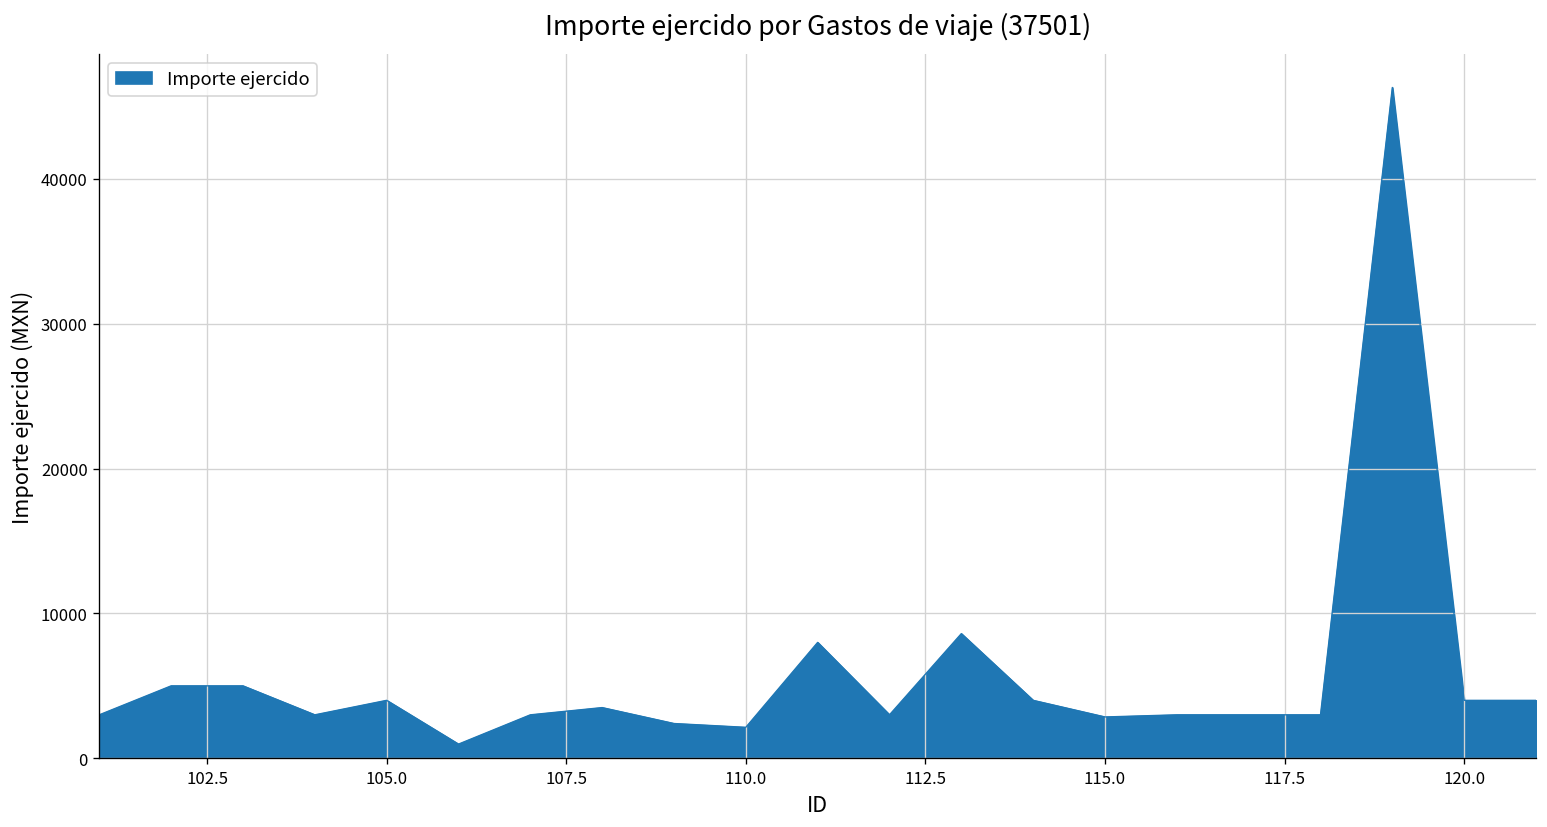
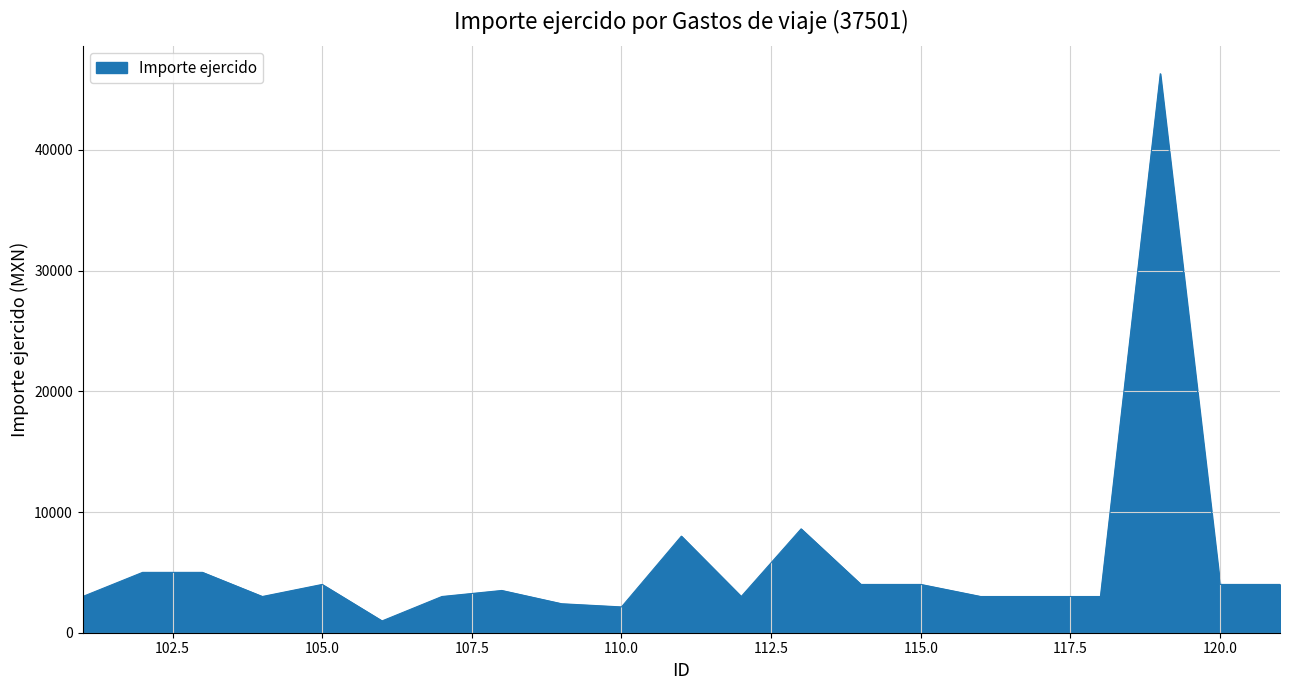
115.0: 2900 -> 4000
